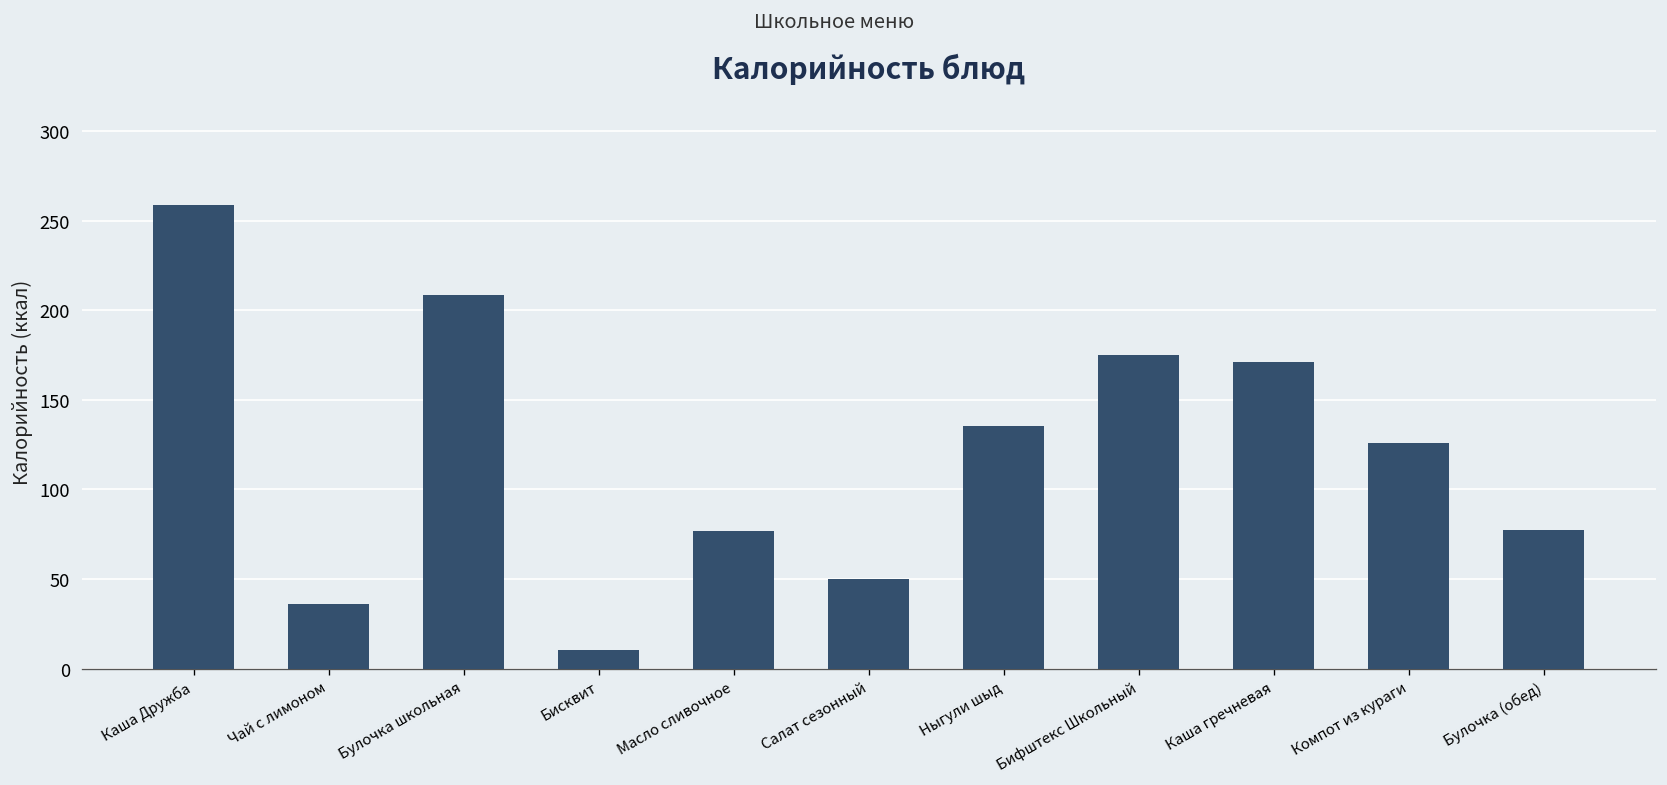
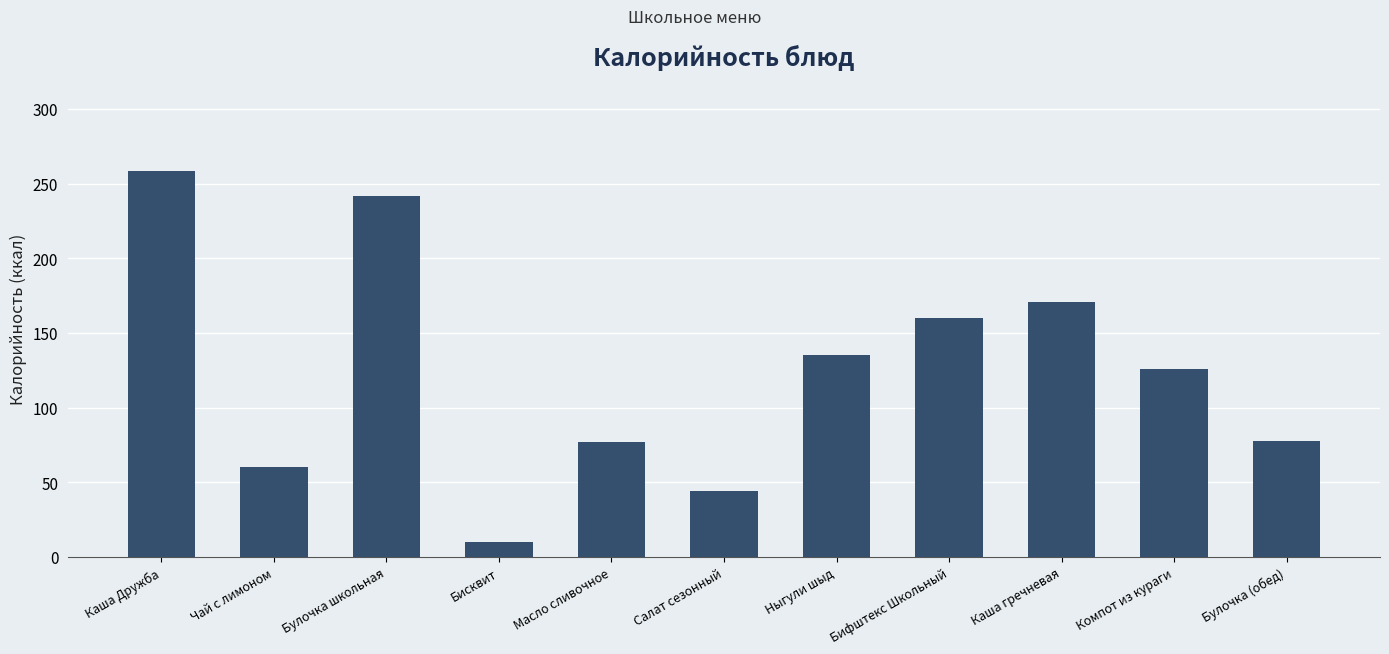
Чай с лимоном: 36 -> 60
Булочка школьная: 209 -> 242
Салат сезонный: 50 -> 44
Бифштекс Школьный: 175 -> 160
